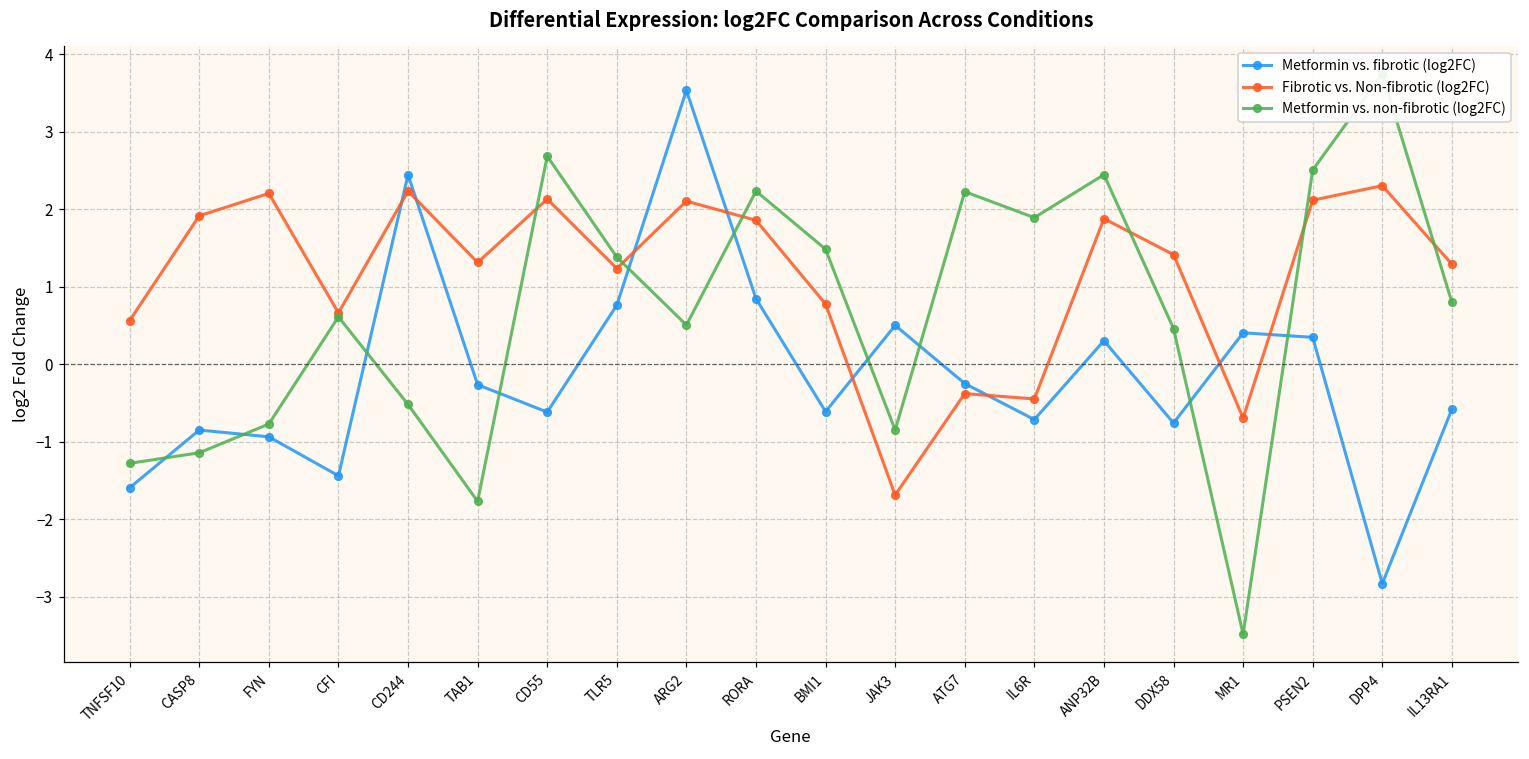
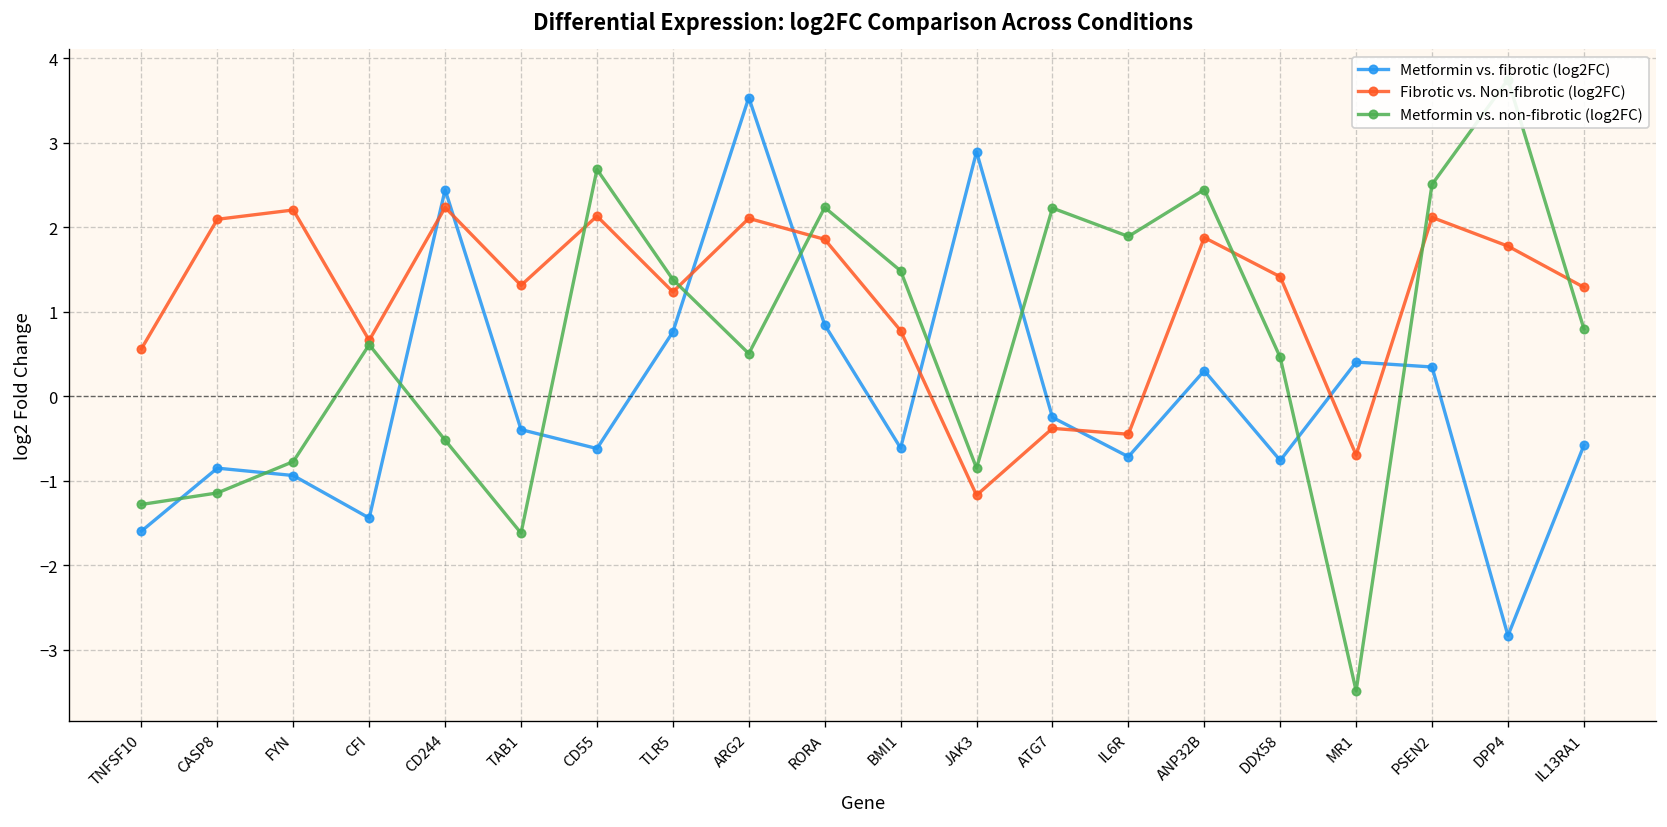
Fibrotic vs. Non-fibrotic (log2FC), CASP8: 1.9 -> 2.1
Metformin vs. fibrotic (log2FC), TAB1: -0.3 -> -0.4
Metformin vs. non-fibrotic (log2FC), TAB1: -1.8 -> -1.6
Metformin vs. fibrotic (log2FC), JAK3: 0.5 -> 2.9
Fibrotic vs. Non-fibrotic (log2FC), JAK3: -1.7 -> -1.2
Fibrotic vs. Non-fibrotic (log2FC), DPP4: 2.3 -> 1.8
